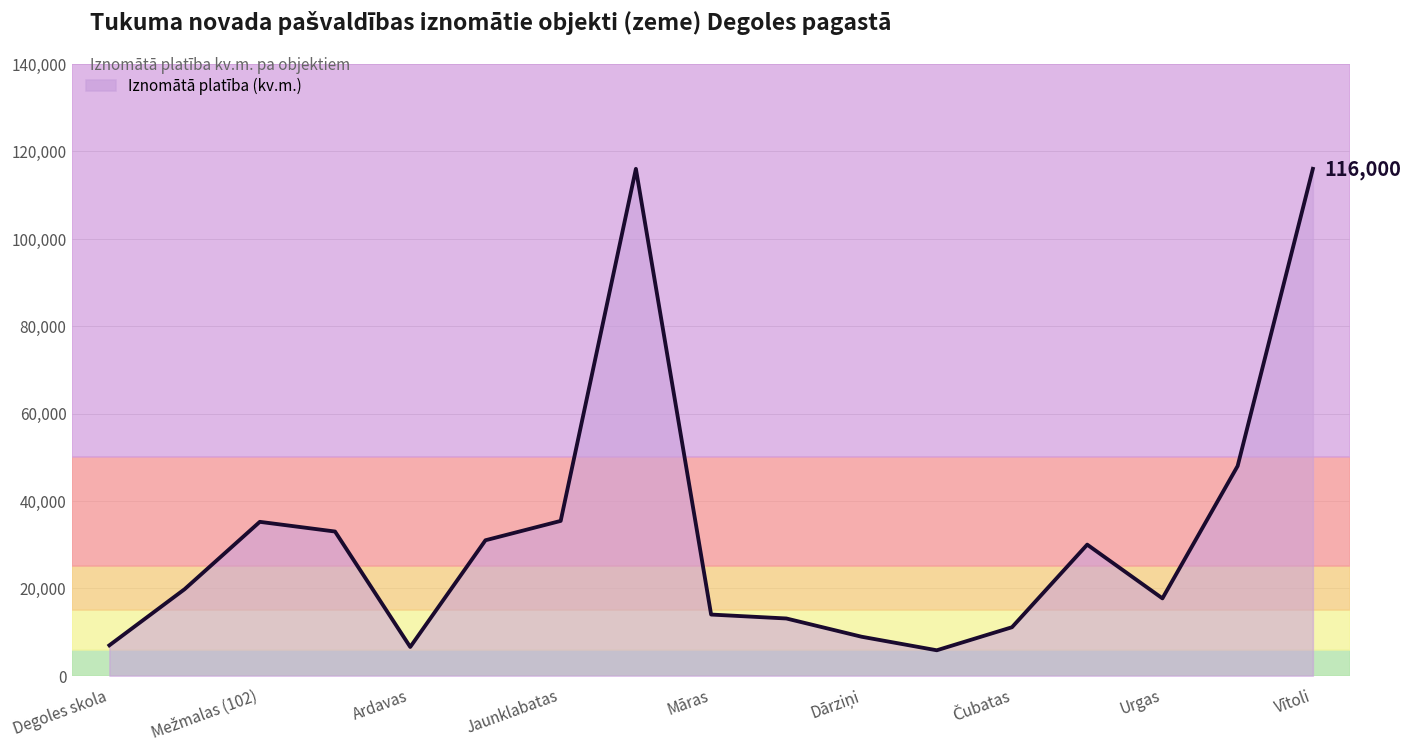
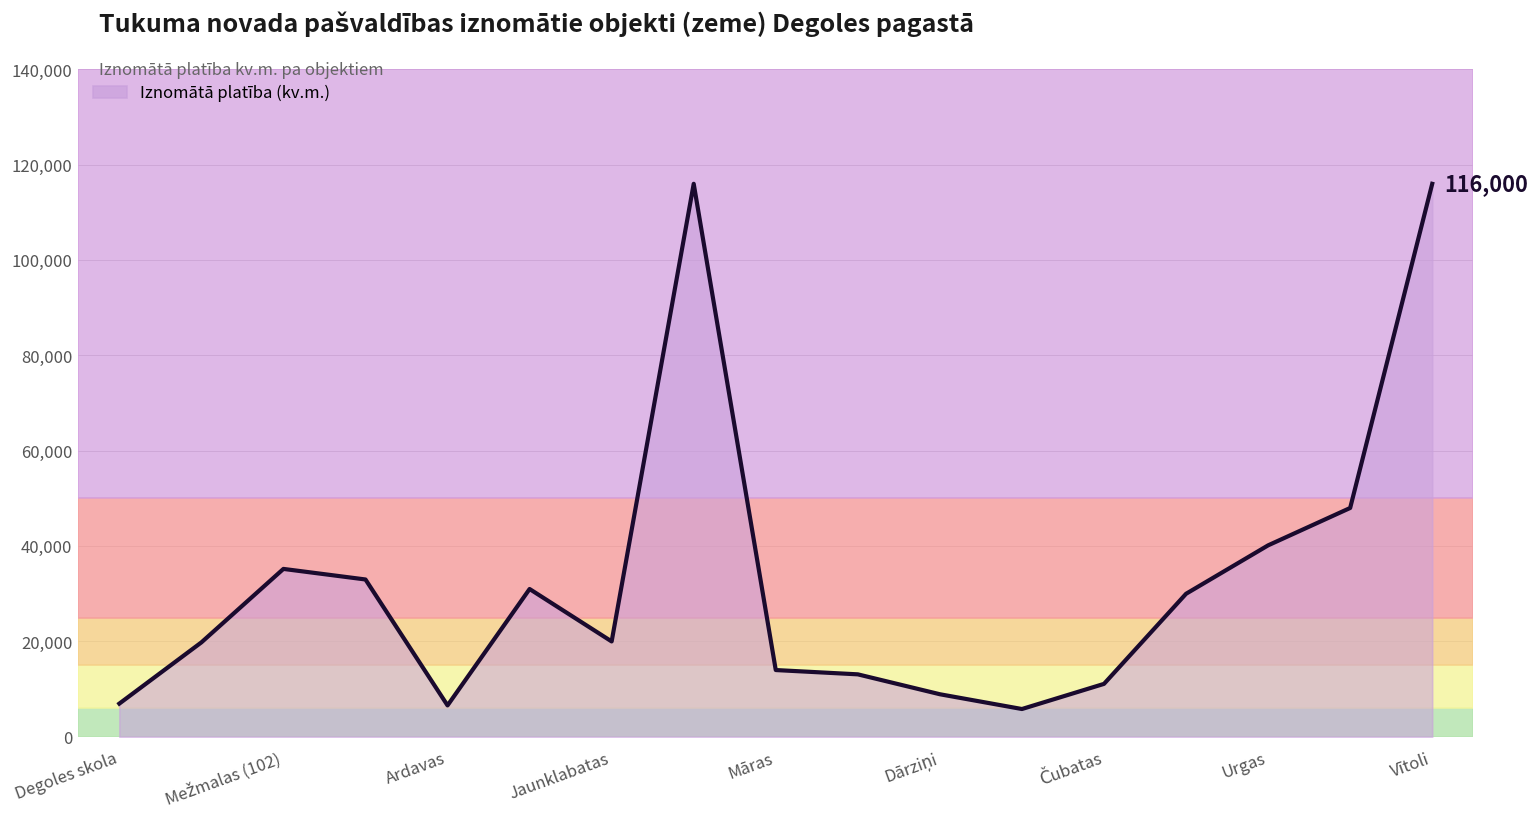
Jaunklabatas: 35,000 -> 20,000
Urgas: 18,000 -> 40,000
